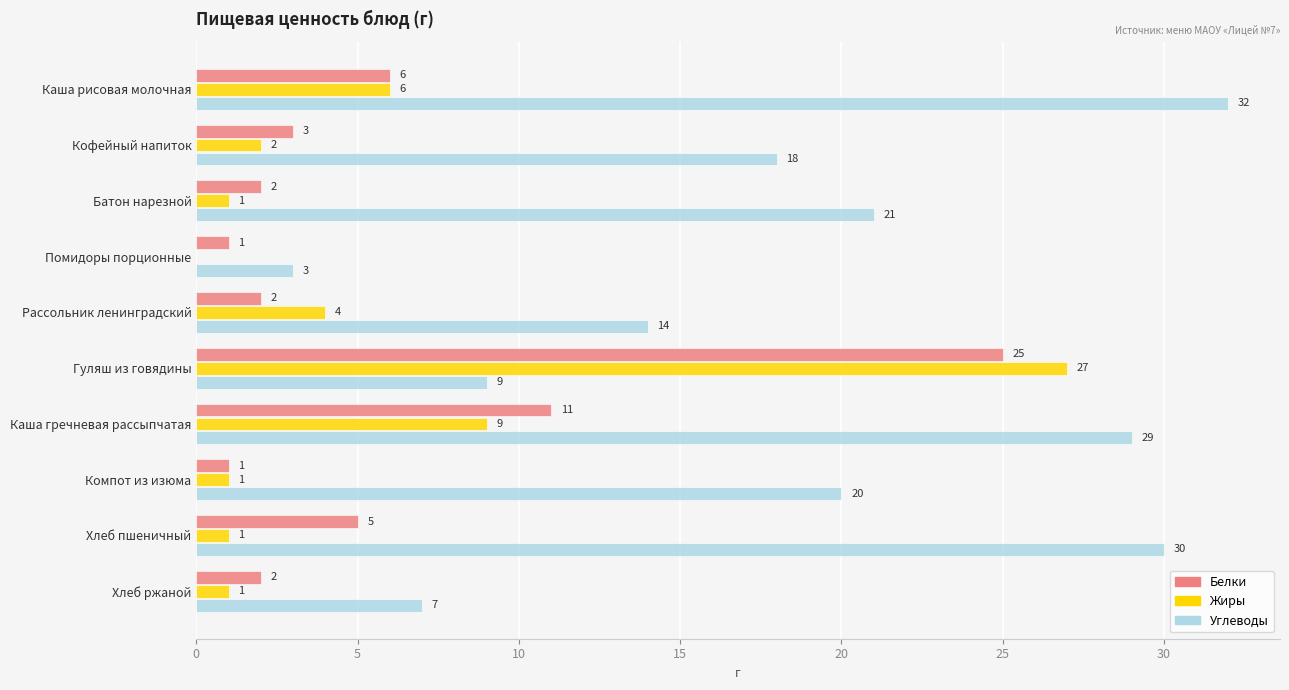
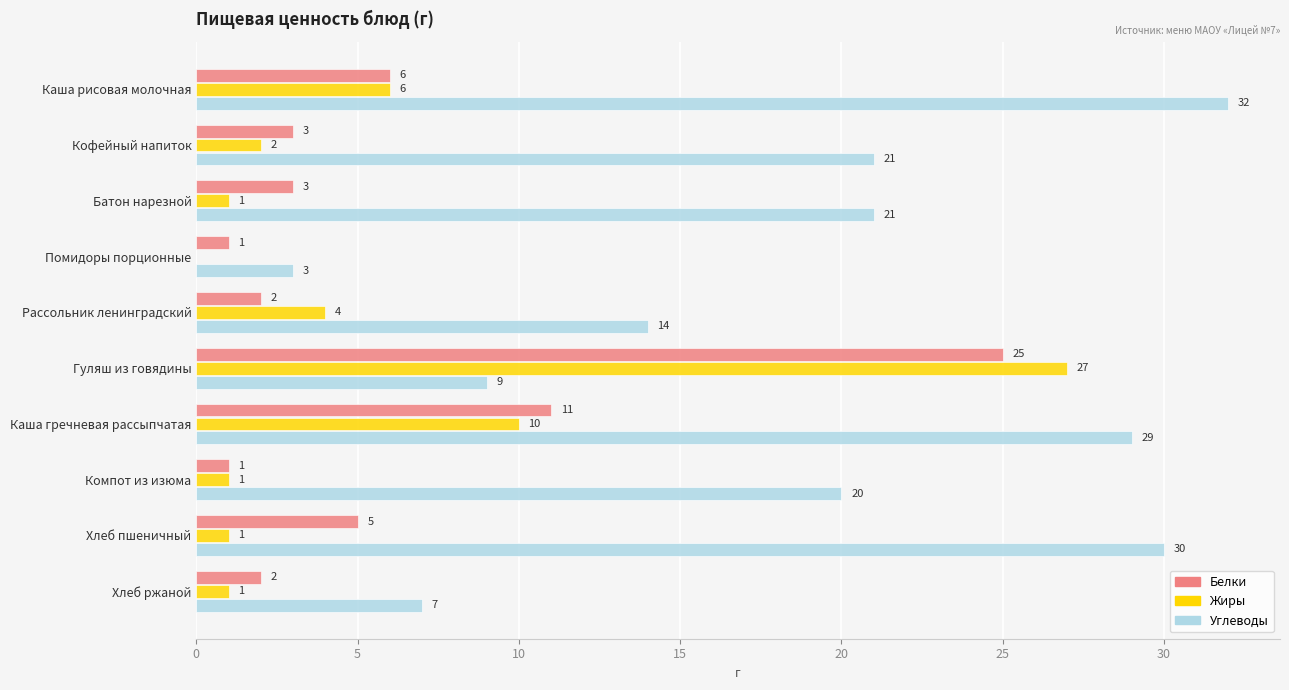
Углеводы, Кофейный напиток: 18 -> 21
Белки, Батон нарезной: 2 -> 3
Жиры, Каша гречневая рассыпчатая: 9 -> 10
